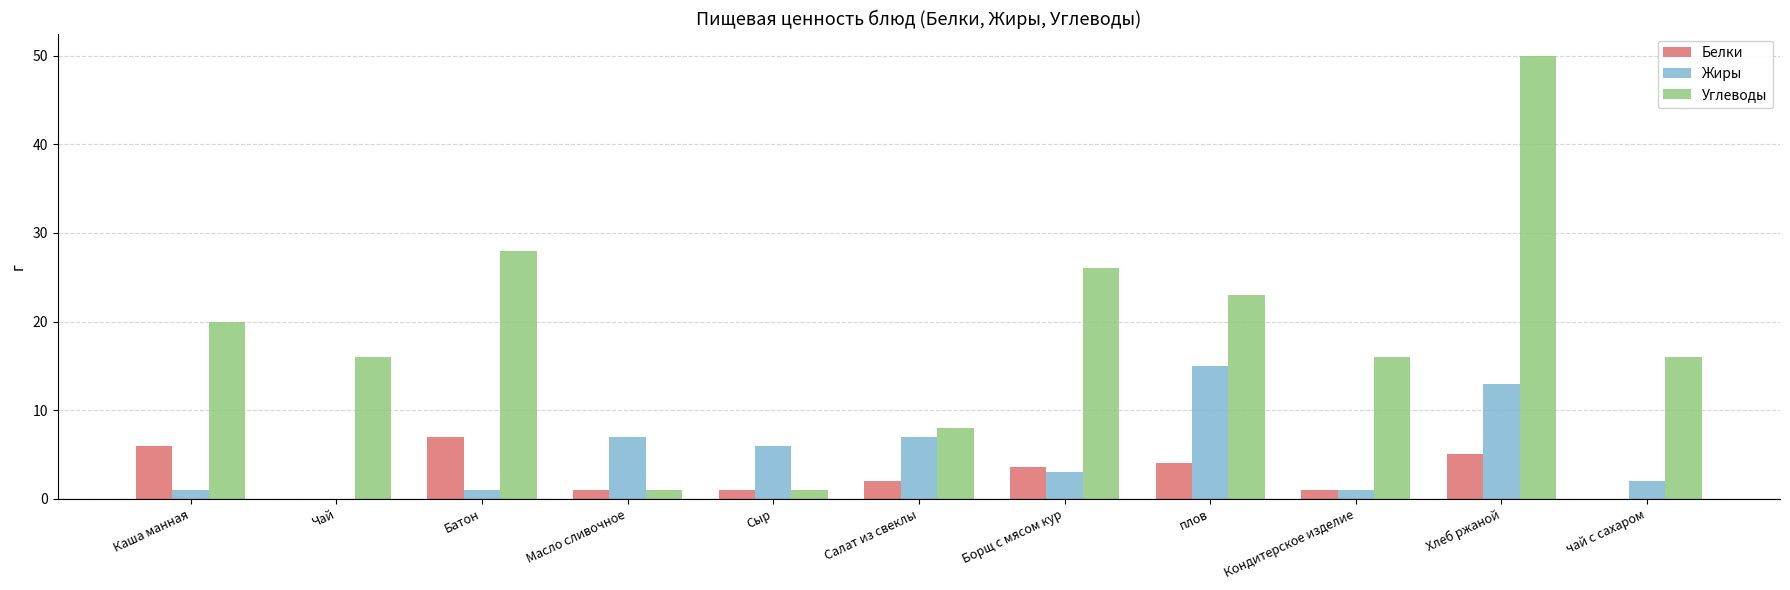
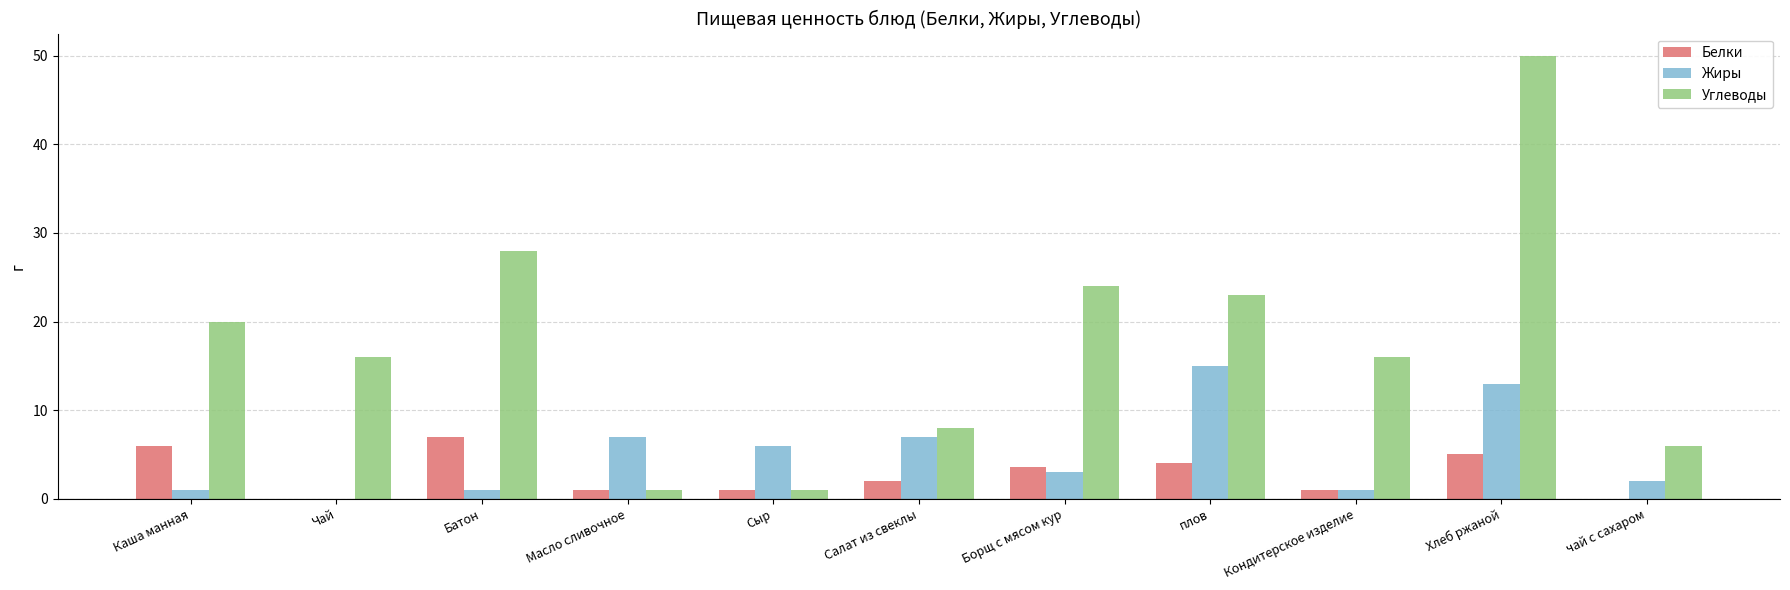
Углеводы, Борщ с мясом кур: 26 -> 24
Углеводы, чай с сахаром: 16 -> 6
